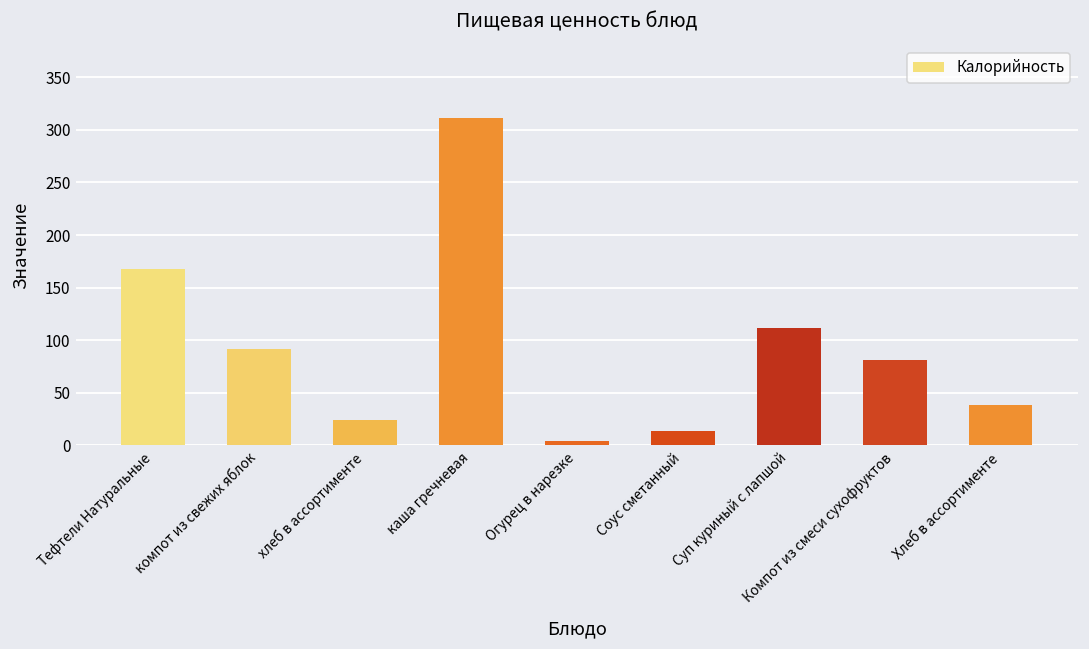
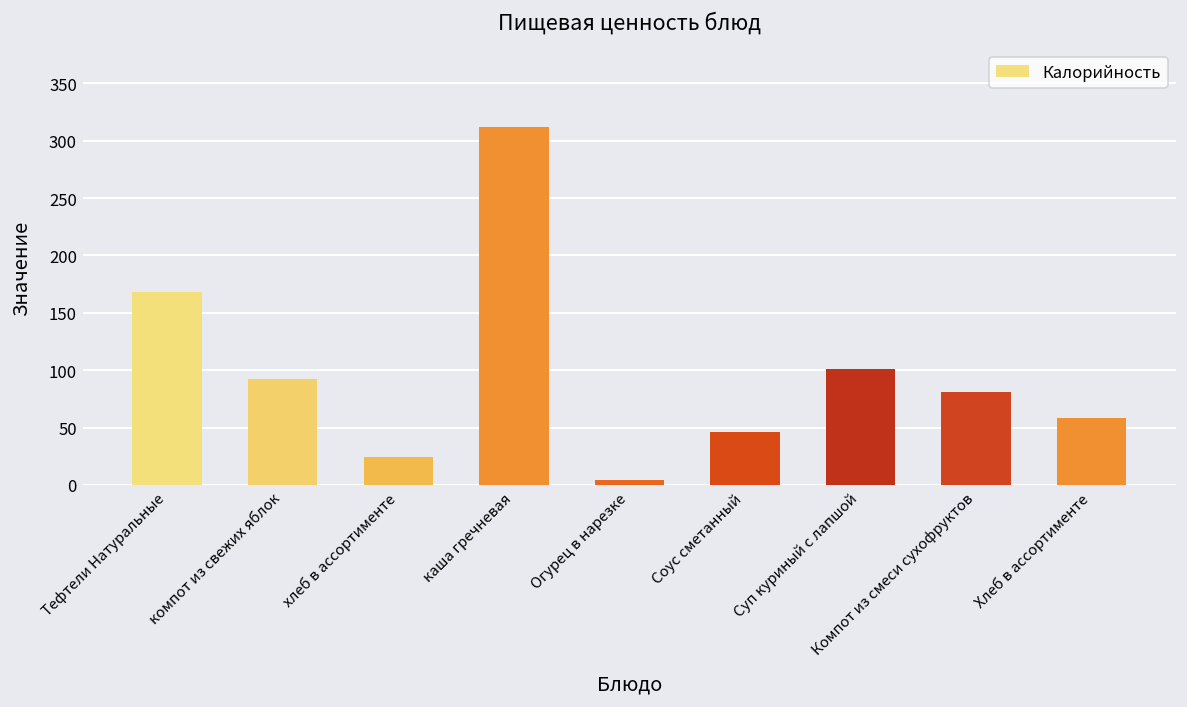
Соус сметанный: 10 -> 50
Суп куриный с лапшой: 110 -> 100
Хлеб в ассортименте: 40 -> 60
